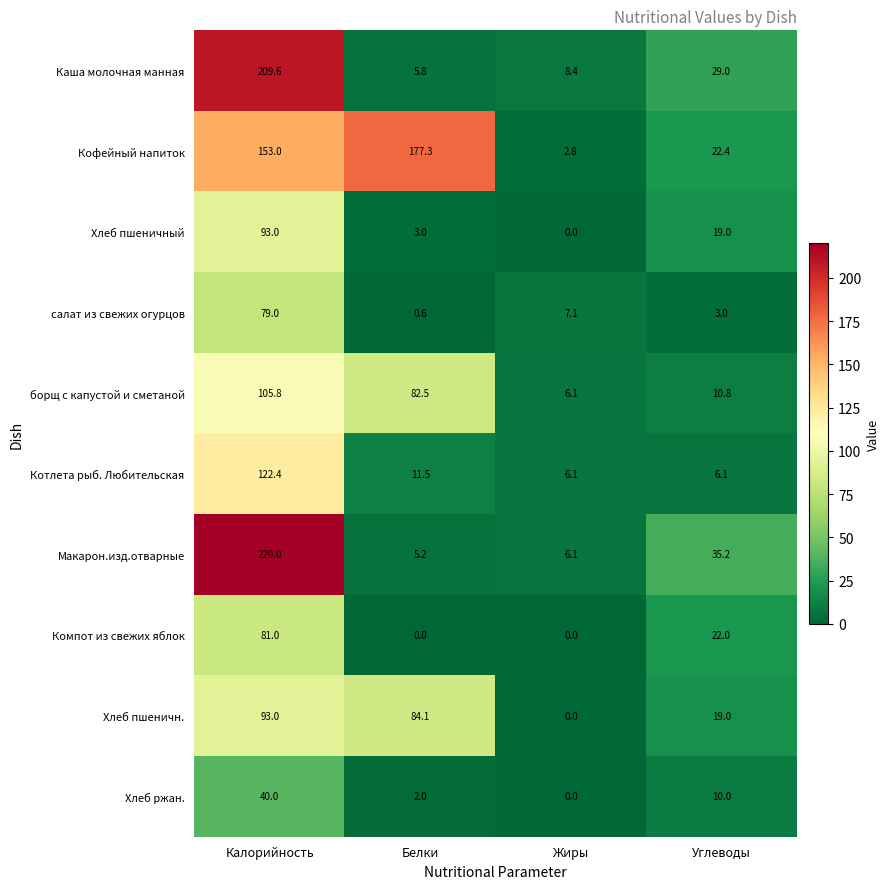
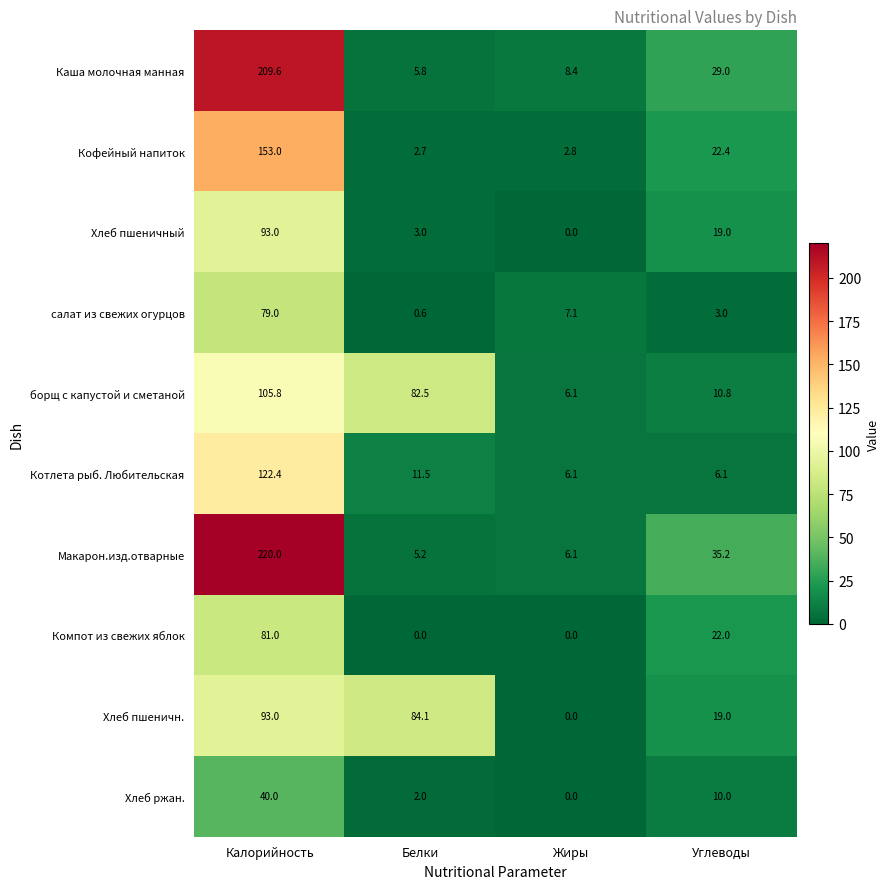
Кофейный напиток, Белки: 177.3 -> 2.7
